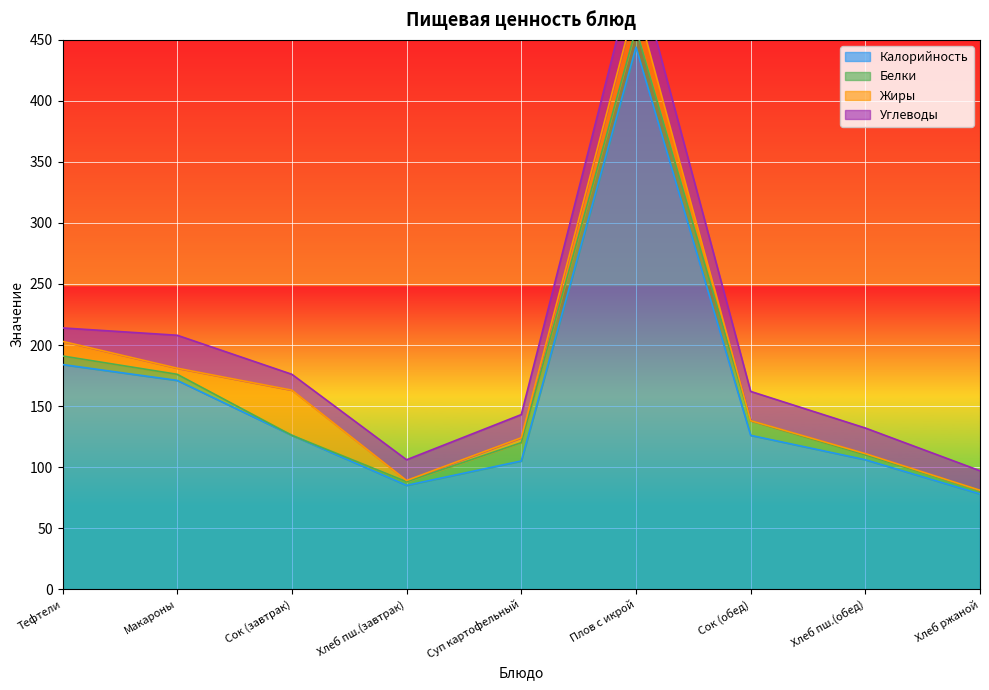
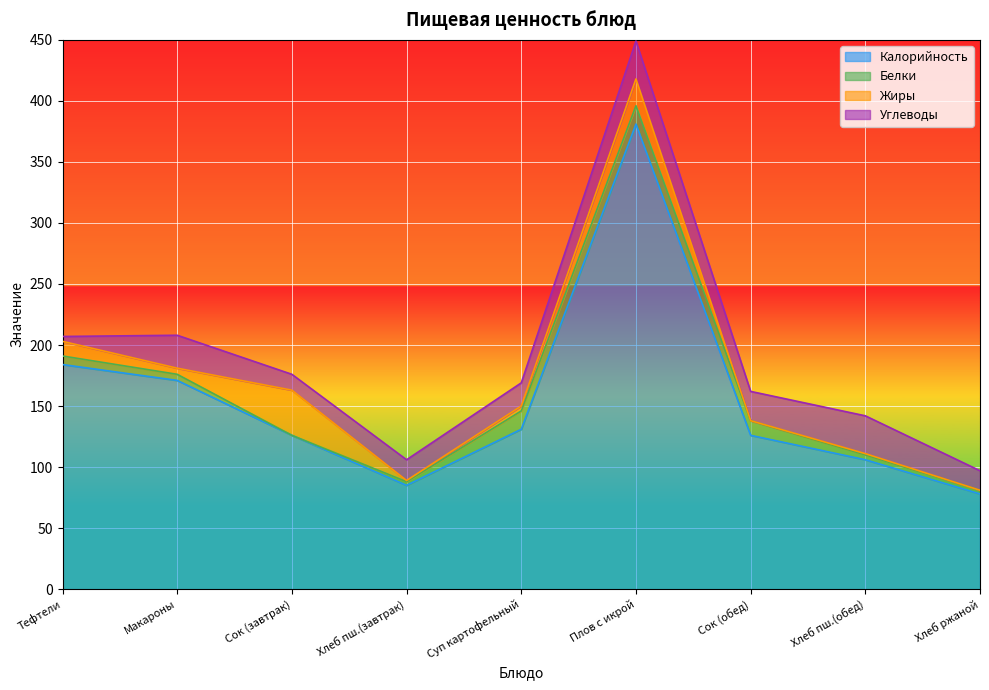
Углеводы, Тефтели: 11 -> 4
Калорийность, Суп картофельный: 105 -> 131
Калорийность, Плов с икрой: 444 -> 381
Углеводы, Хлеб пш.(обед): 21 -> 31
